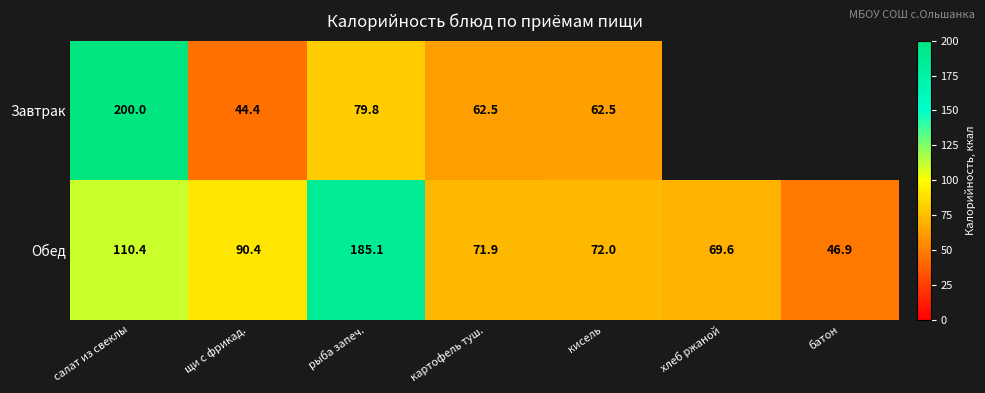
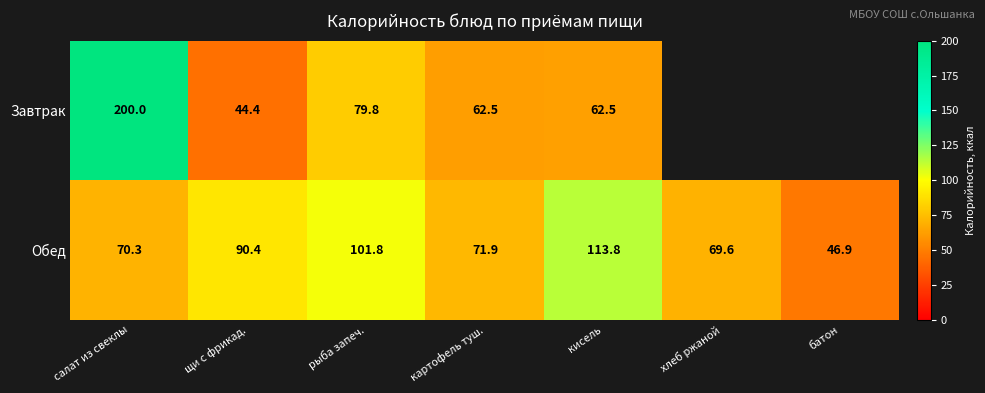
Обед, салат из свеклы: 110.4 -> 70.3
Обед, рыба запеч.: 185.1 -> 101.8
Обед, кисель: 72.0 -> 113.8
